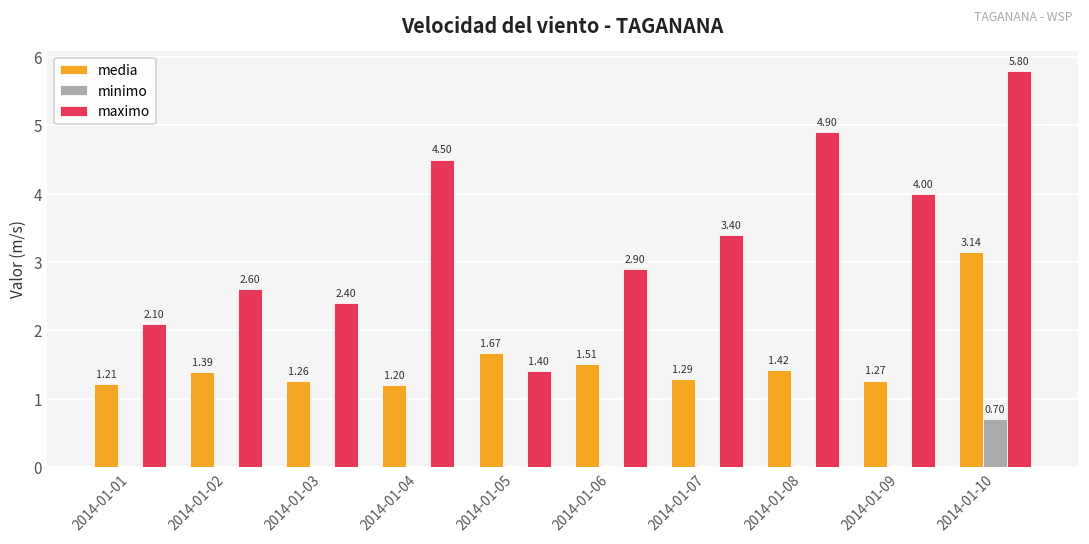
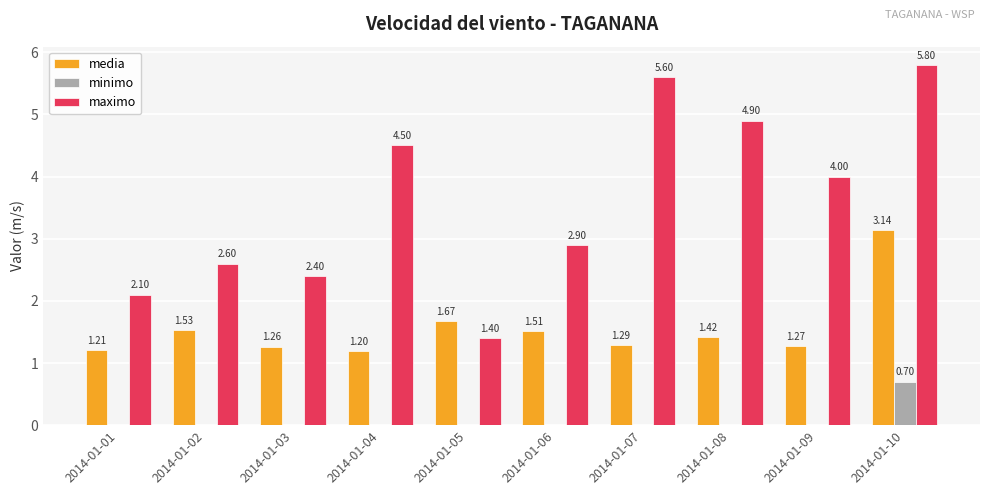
media, 2014-01-02: 1.39 -> 1.53
maximo, 2014-01-07: 3.40 -> 5.60
